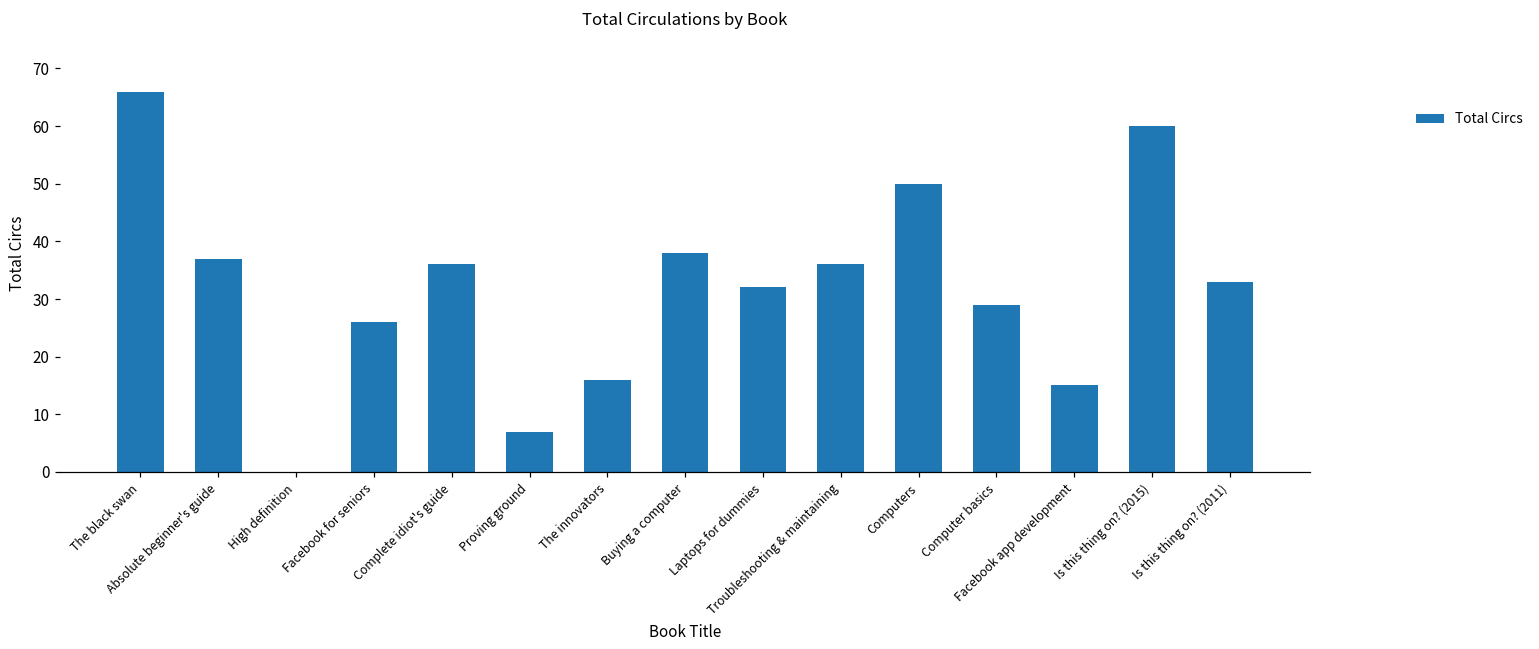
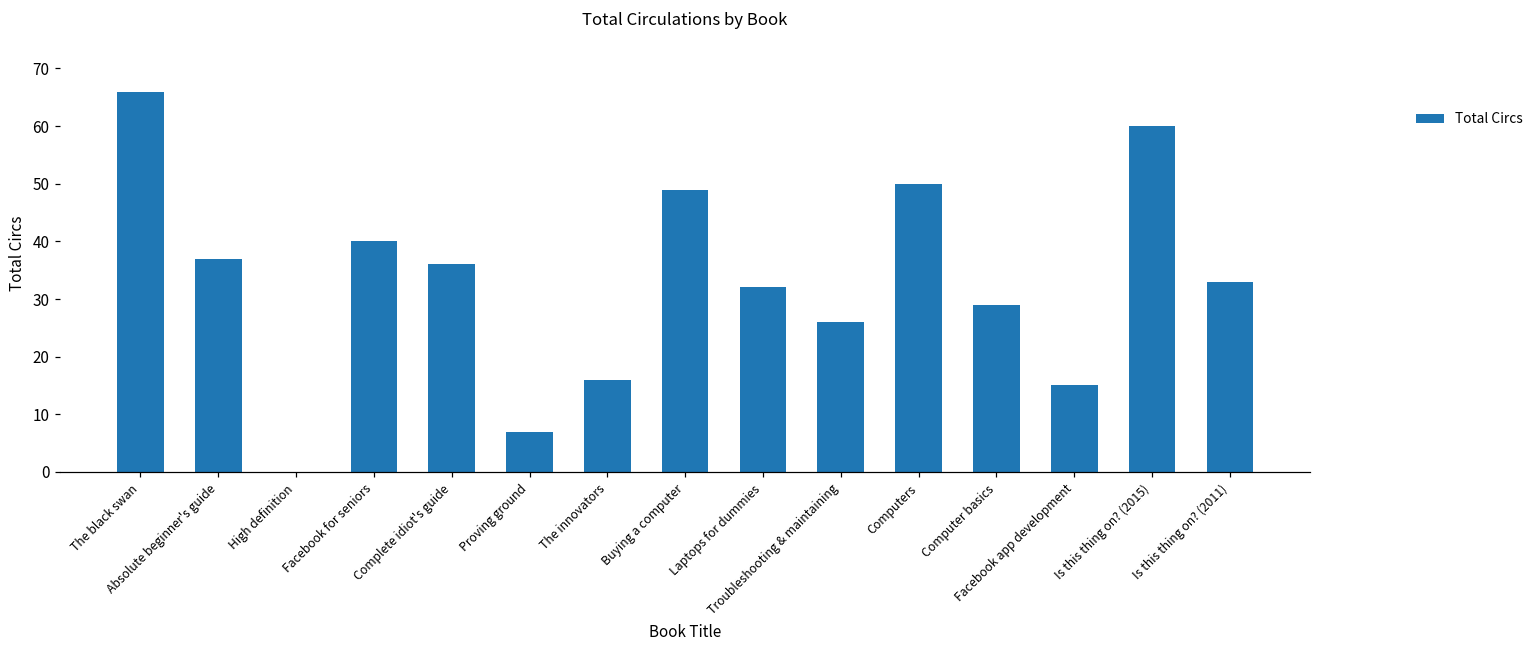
Facebook for seniors: 26 -> 40
Buying a computer: 38 -> 49
Troubleshooting & maintaining: 36 -> 26
